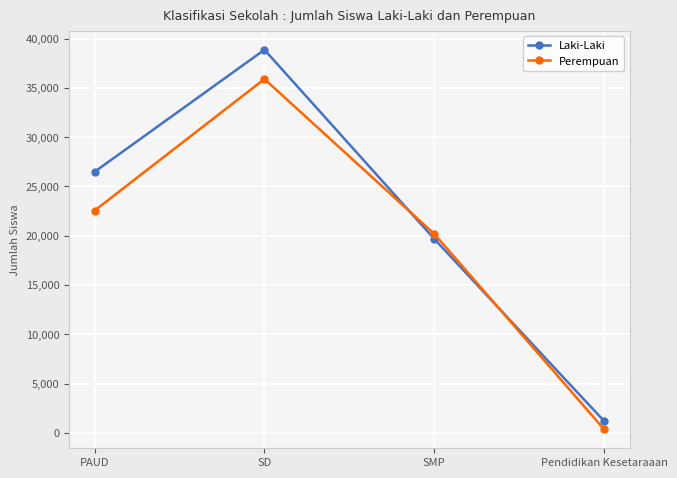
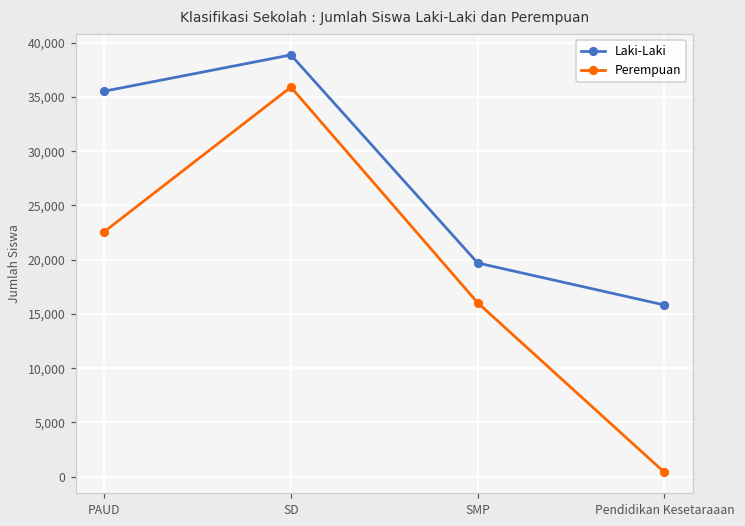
Laki-Laki, PAUD: 26,000 -> 36,000
Perempuan, SMP: 20,000 -> 16,000
Laki-Laki, Pendidikan Kesetaraaan: 1,000 -> 16,000
